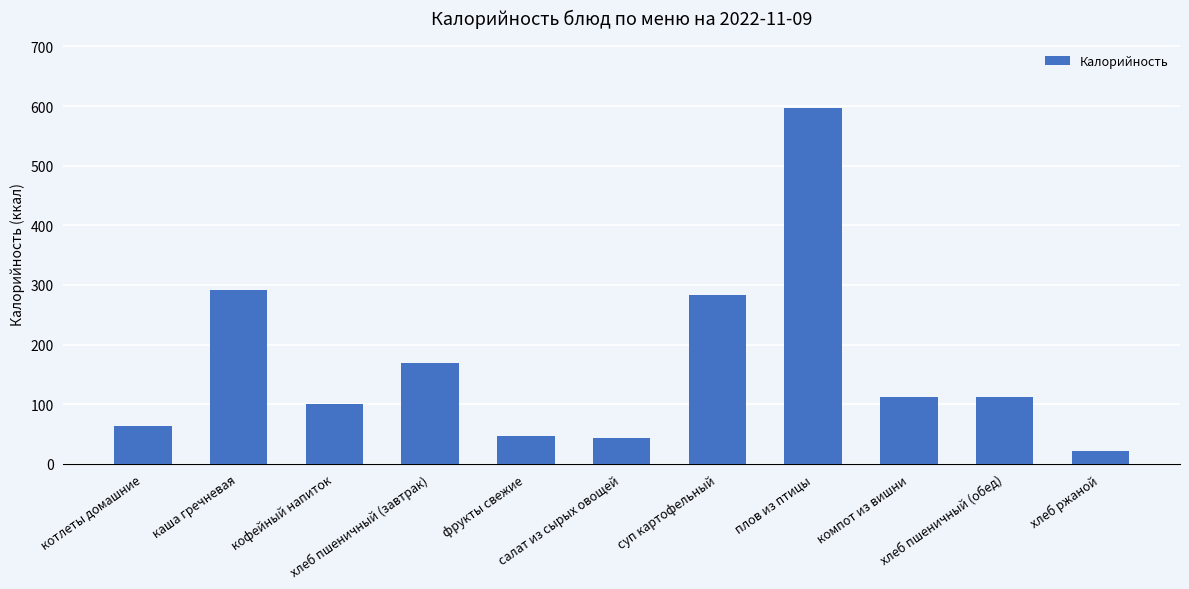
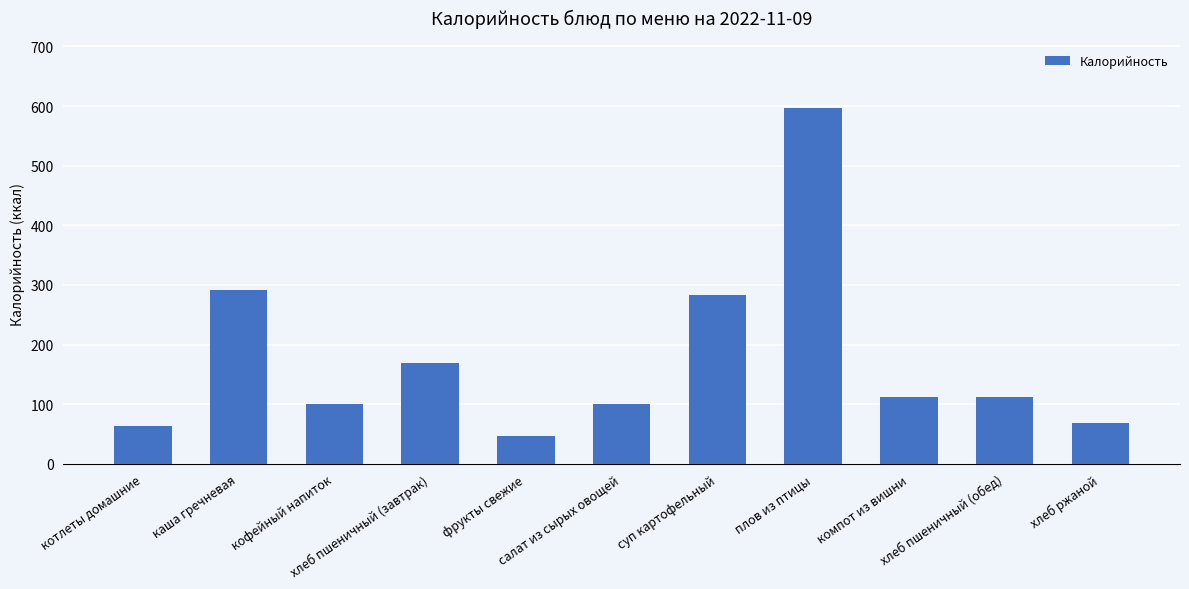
салат из сырых овощей: 40 -> 100
хлеб ржаной: 20 -> 70
